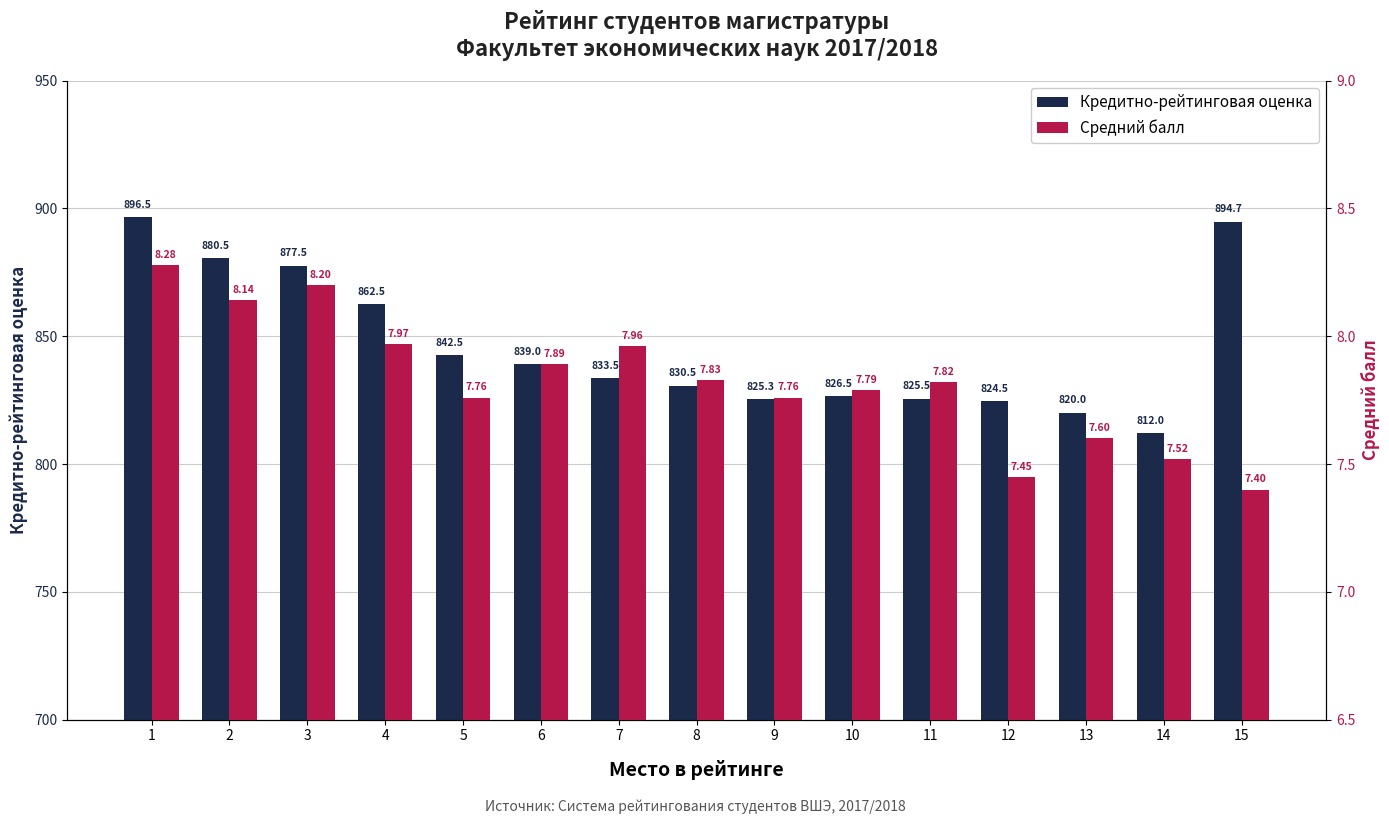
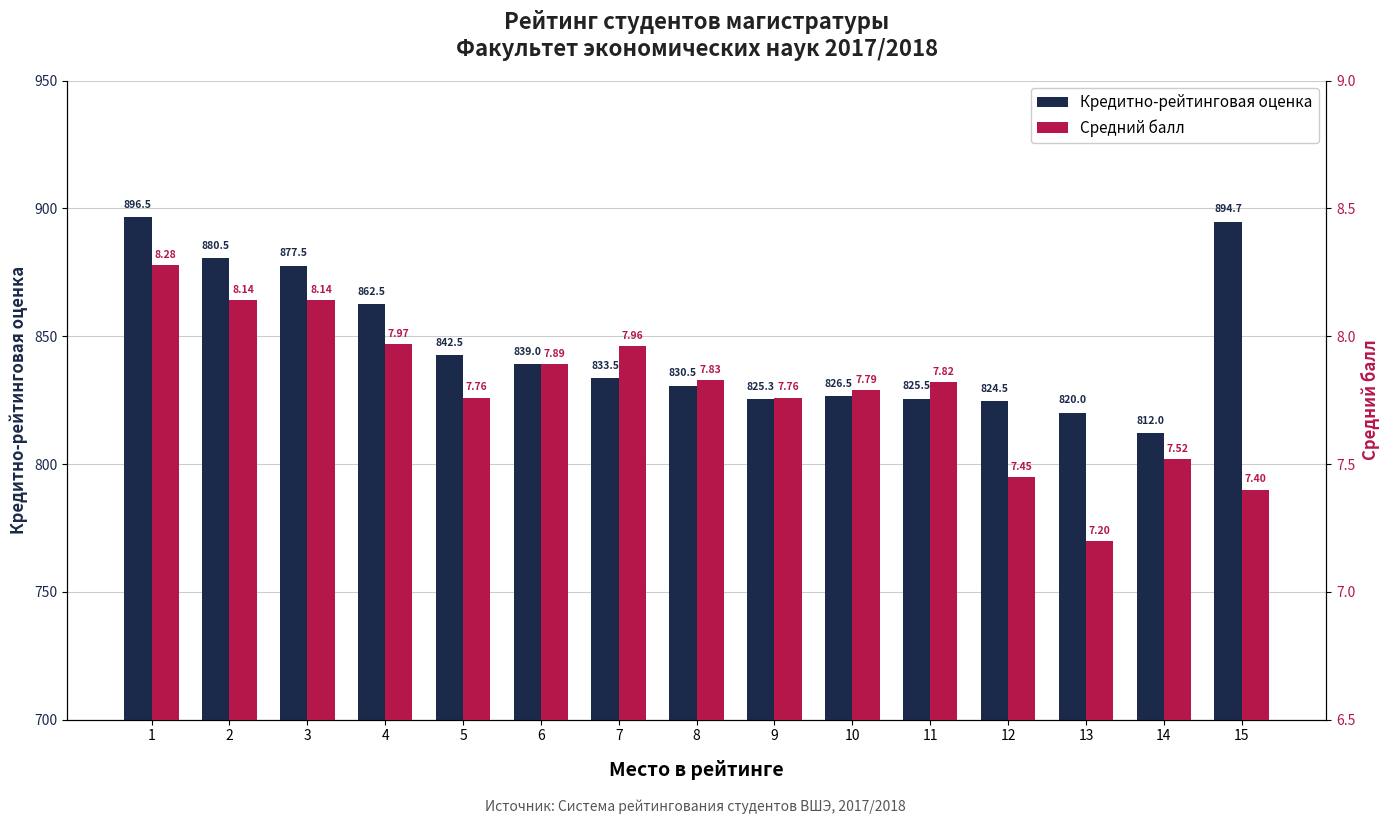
Средний балл, 3: 8.20 -> 8.14
Средний балл, 13: 7.60 -> 7.20
